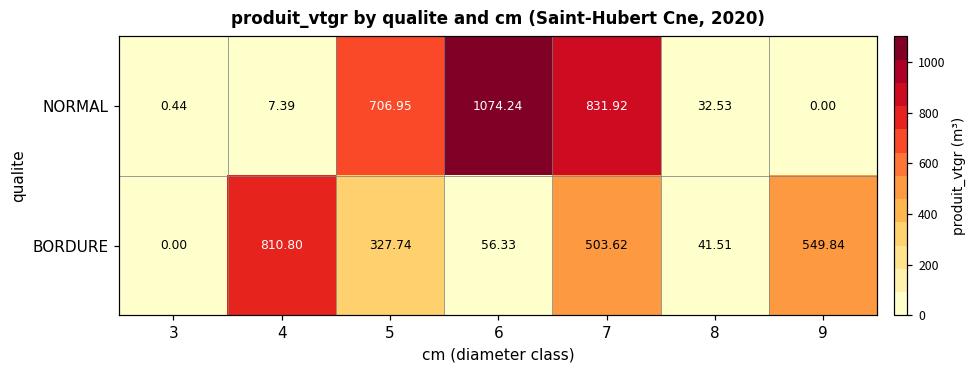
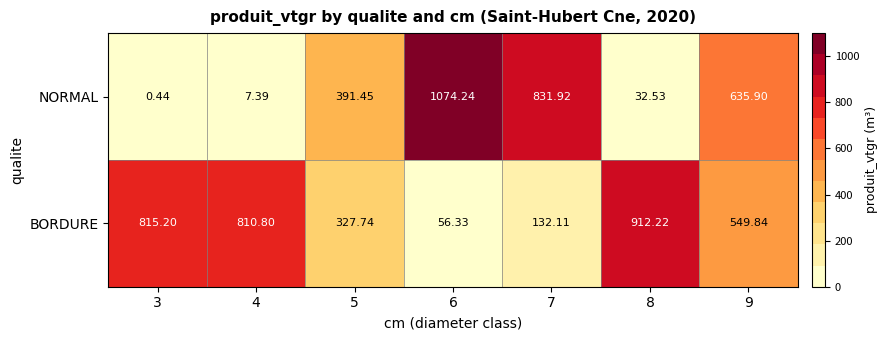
NORMAL, 5: 706.95 -> 391.45
NORMAL, 9: 0.00 -> 635.90
BORDURE, 3: 0.00 -> 815.20
BORDURE, 7: 503.62 -> 132.11
BORDURE, 8: 41.51 -> 912.22
